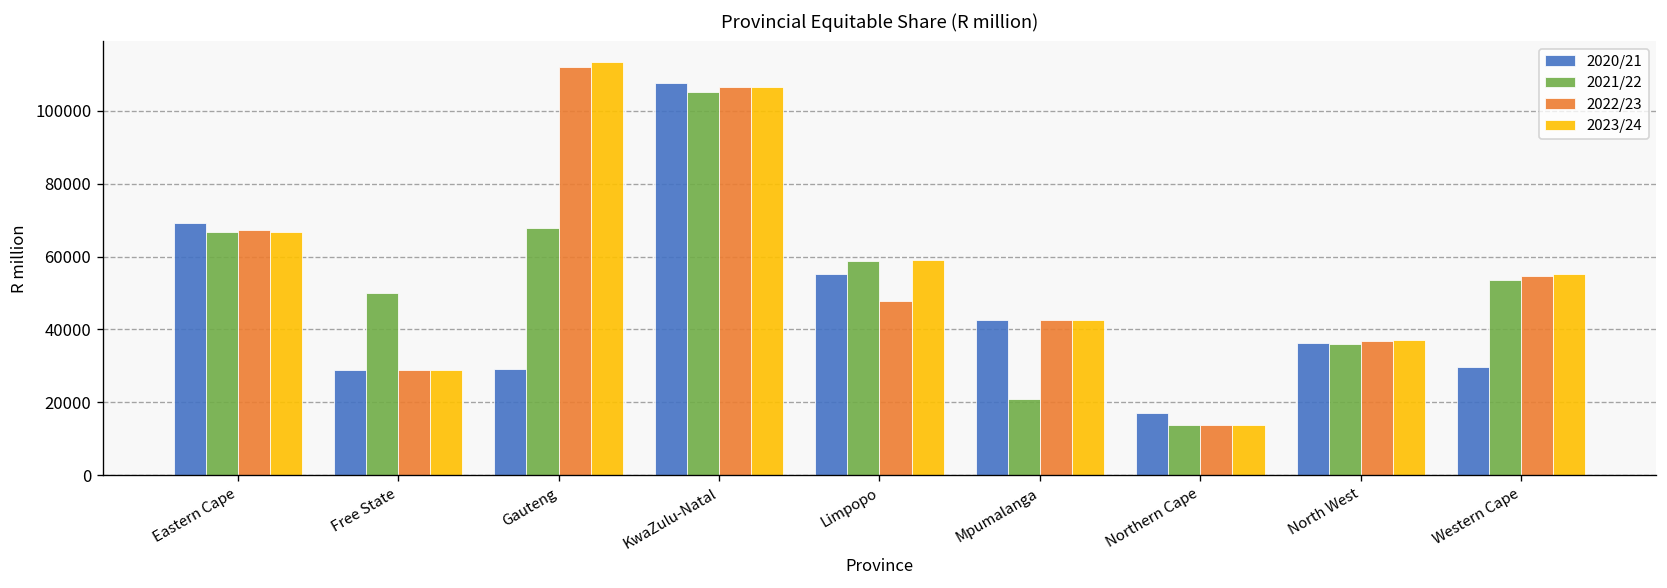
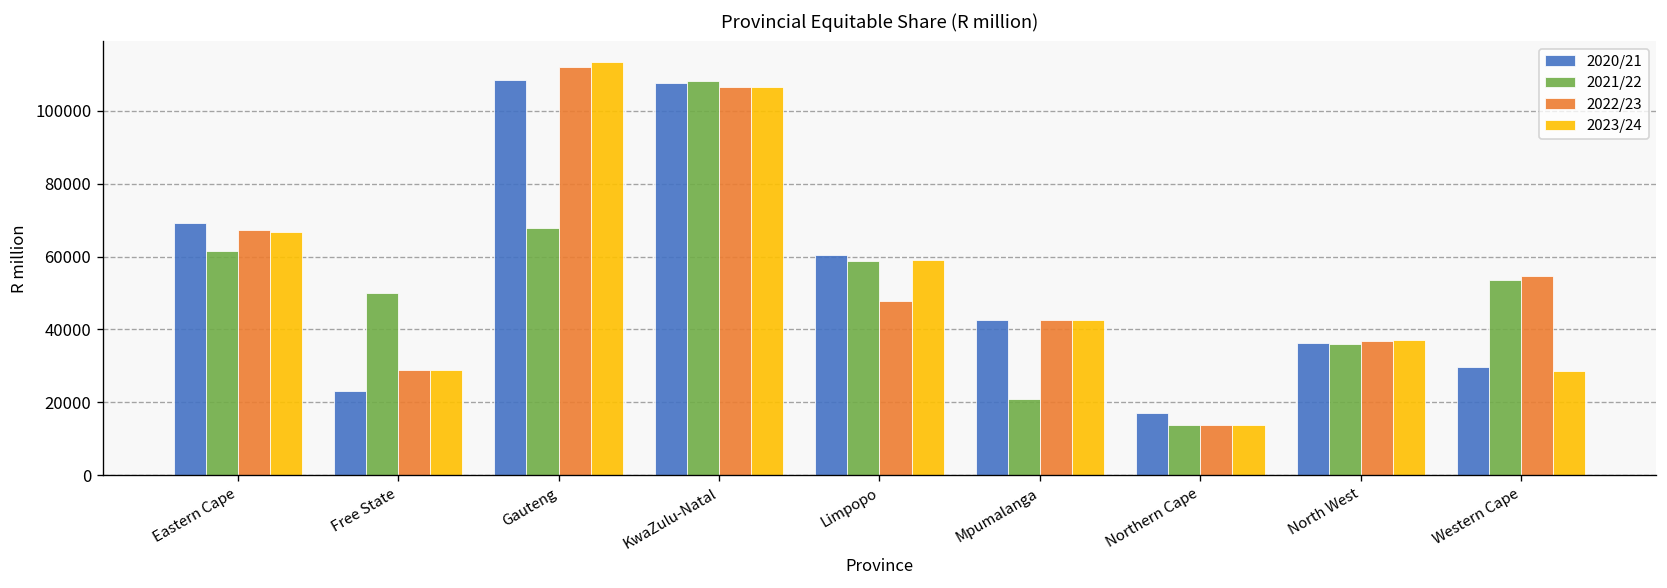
2021/22, Eastern Cape: 67000 -> 61000
2020/21, Free State: 29000 -> 23000
2020/21, Gauteng: 29000 -> 108000
2021/22, KwaZulu-Natal: 105000 -> 108000
2020/21, Limpopo: 55000 -> 60000
2023/24, Western Cape: 55000 -> 29000
